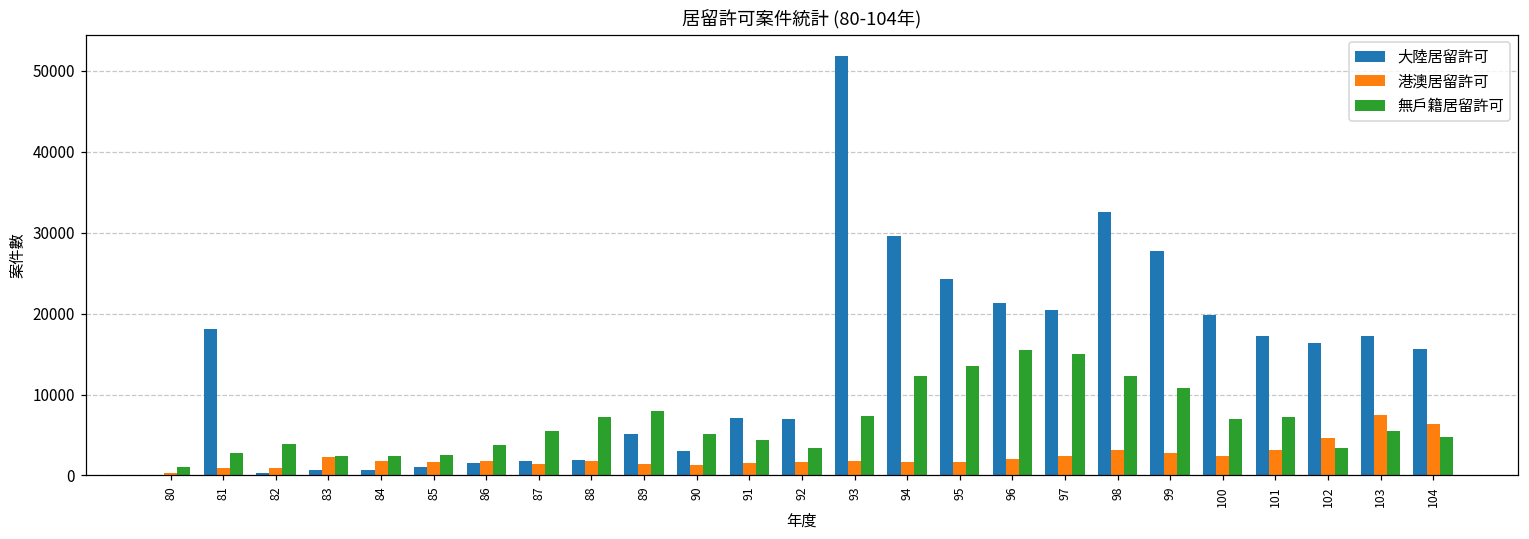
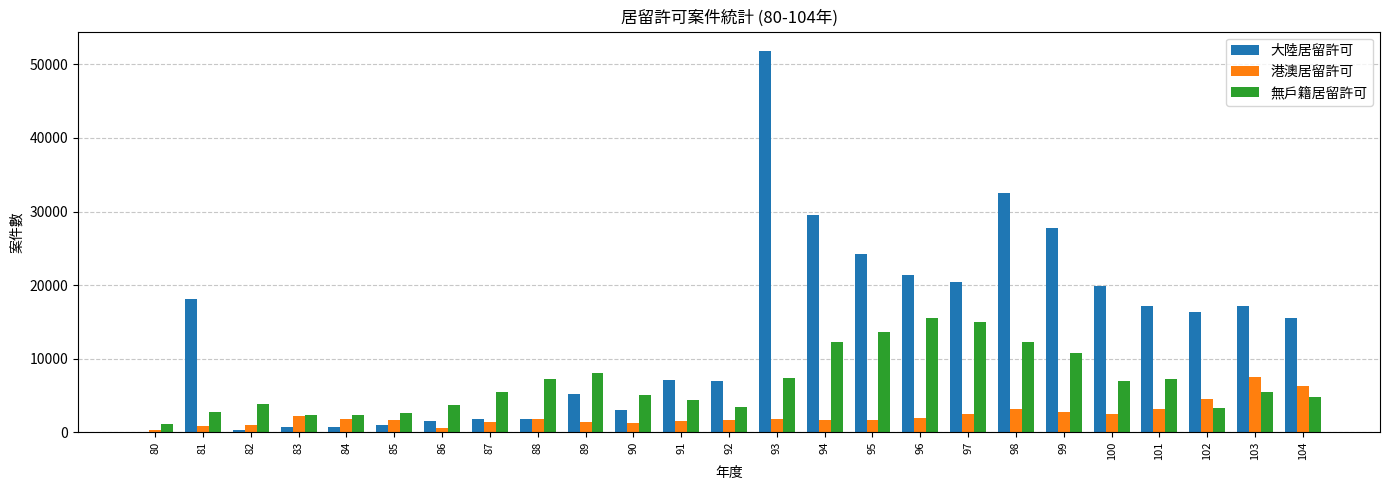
港澳居留許可, 86: 2000 -> 1000
